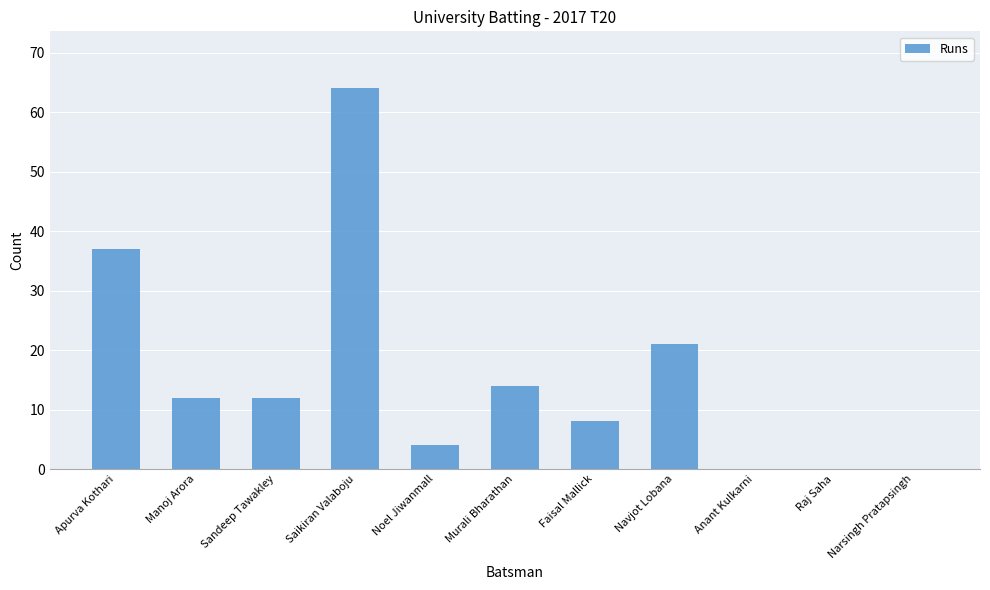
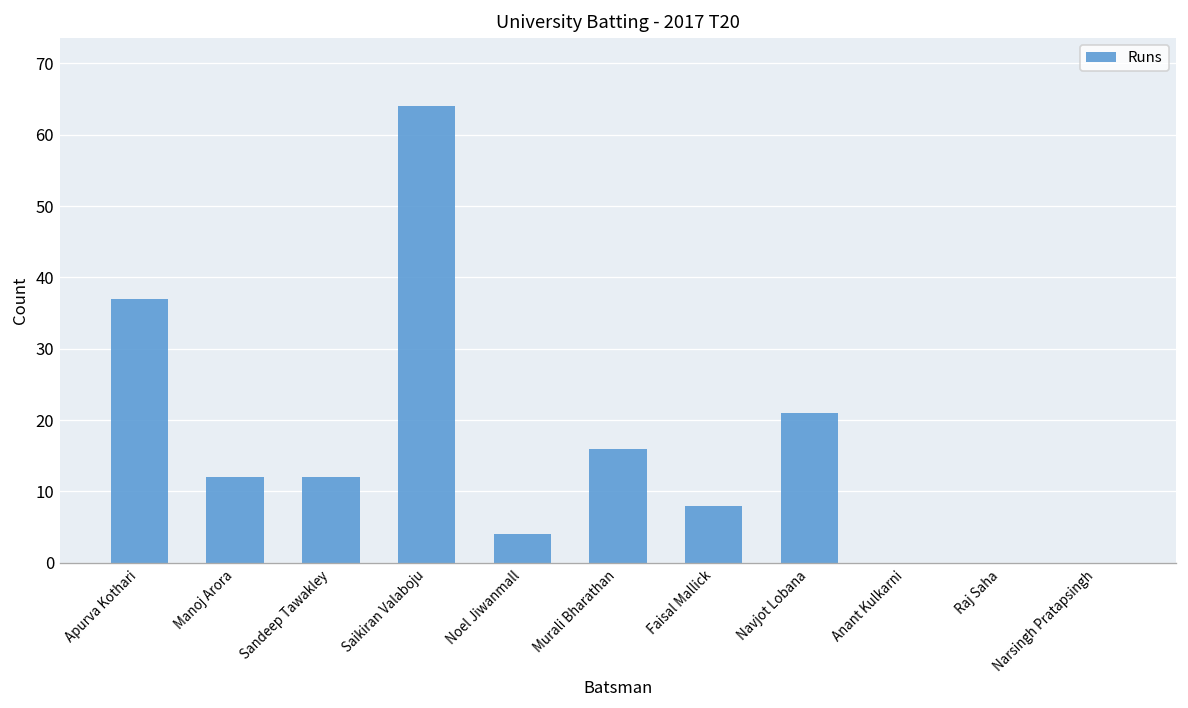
Murali Bharathan: 14 -> 16
